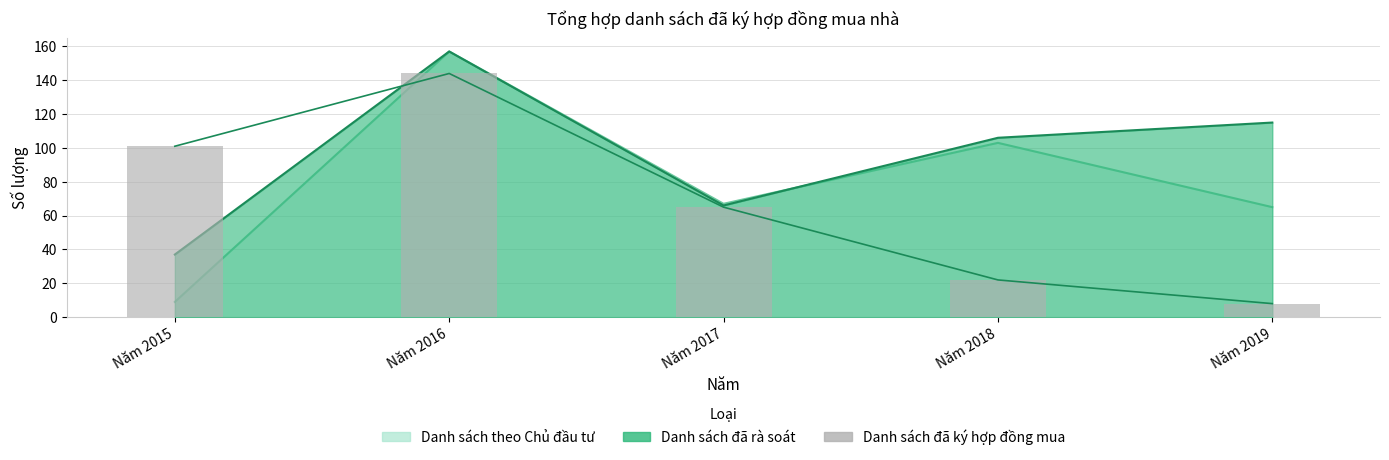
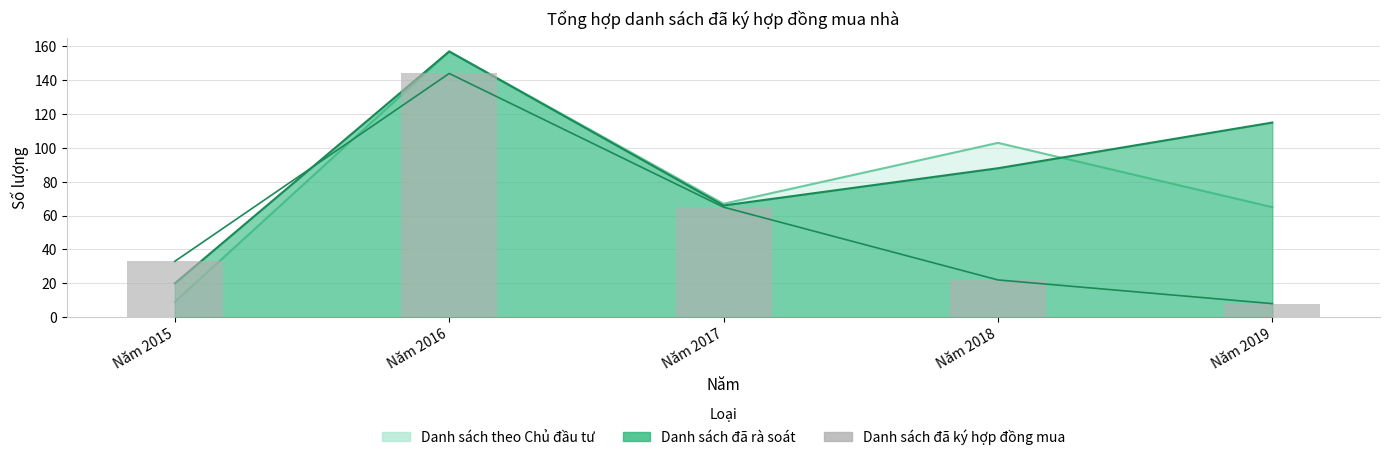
Danh sách đã ký hợp đồng mua, Năm 2015: 101 -> 33
Danh sách đã rà soát, Năm 2015: 37 -> 20
Danh sách đã rà soát, Năm 2018: 106 -> 88
